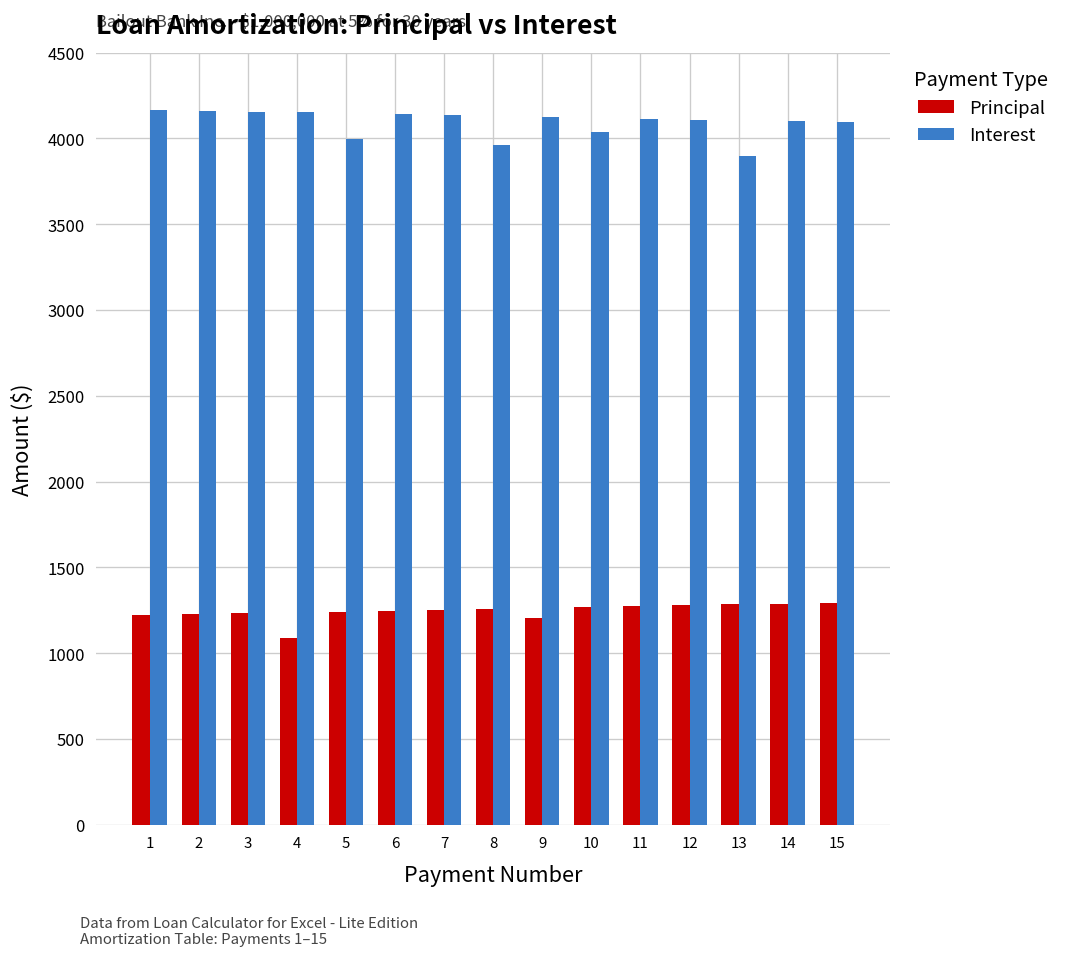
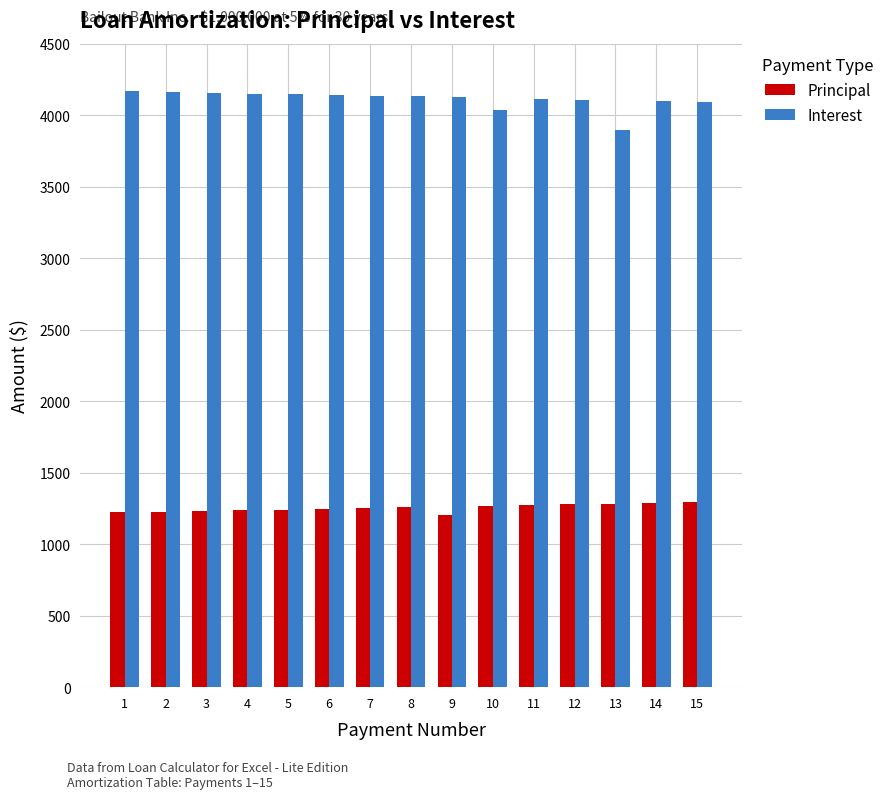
Principal, 4: 1090 -> 1240
Interest, 5: 4000 -> 4150
Interest, 8: 3960 -> 4130
